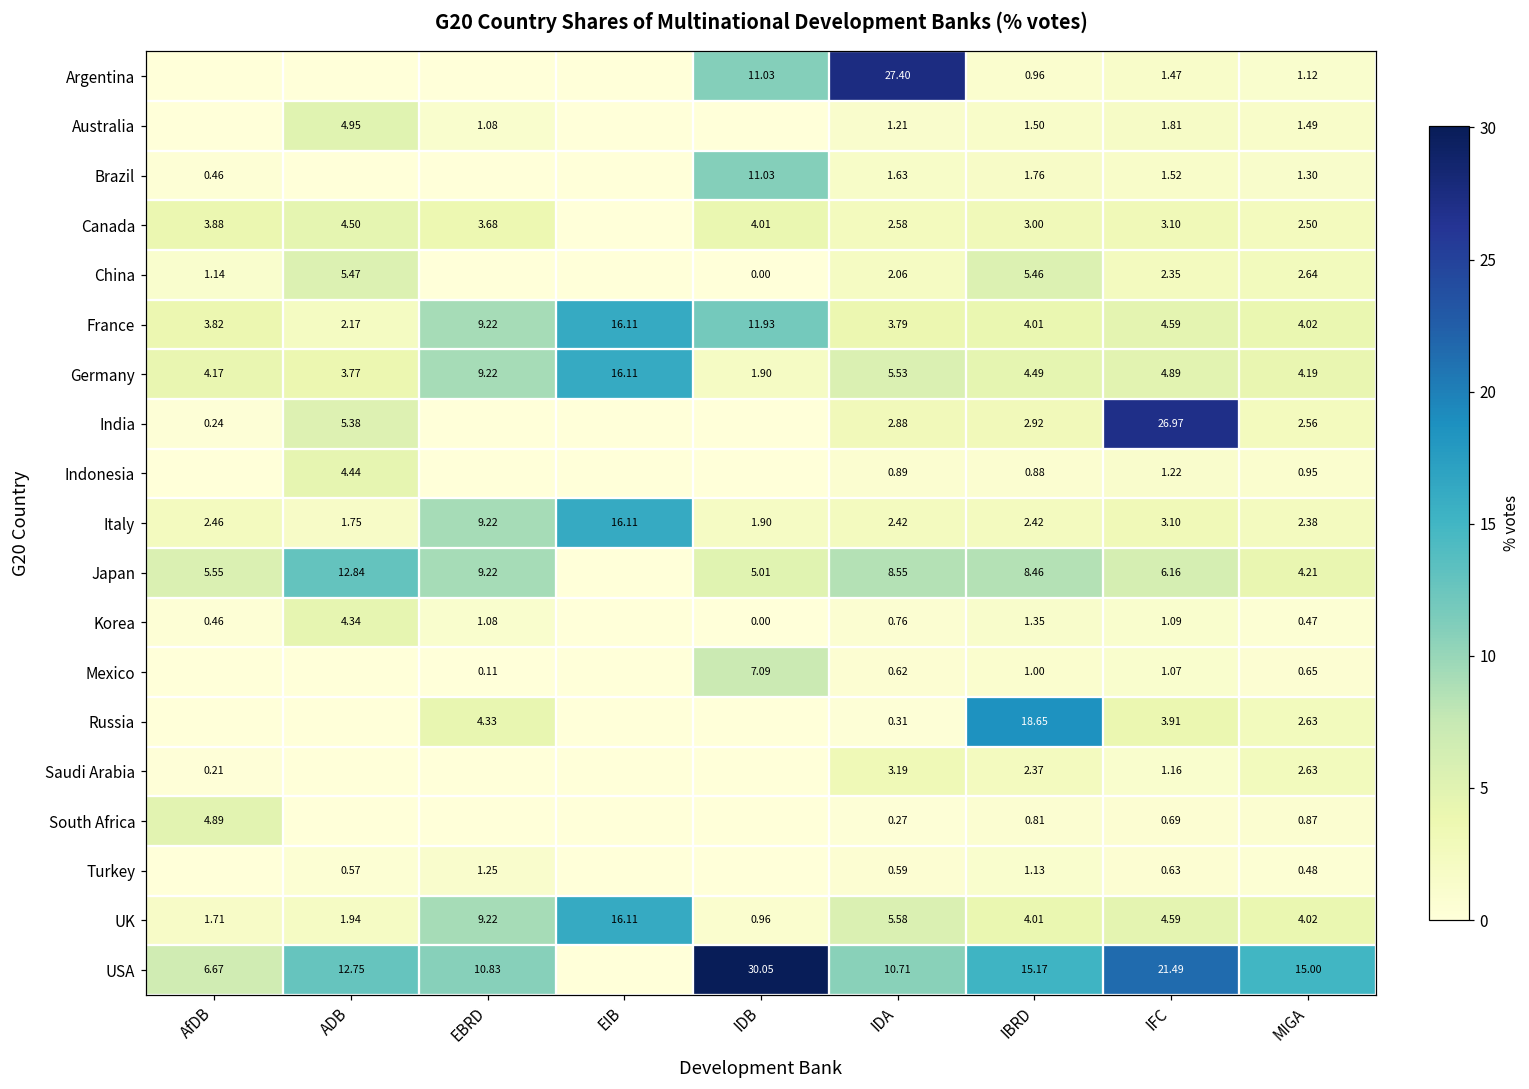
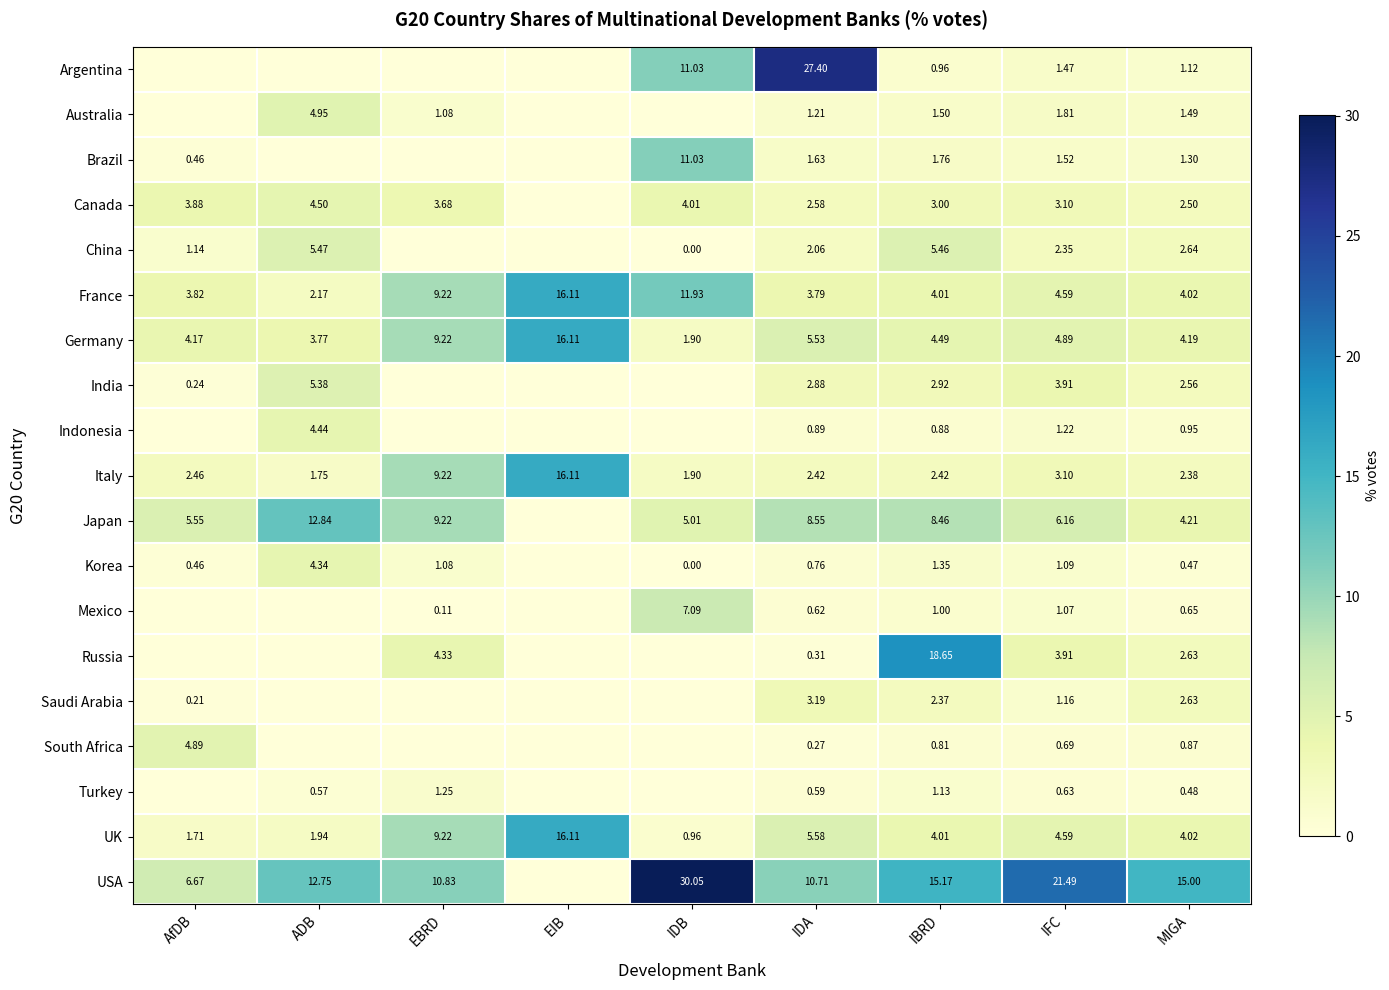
India, IFC: 26.97 -> 3.91
